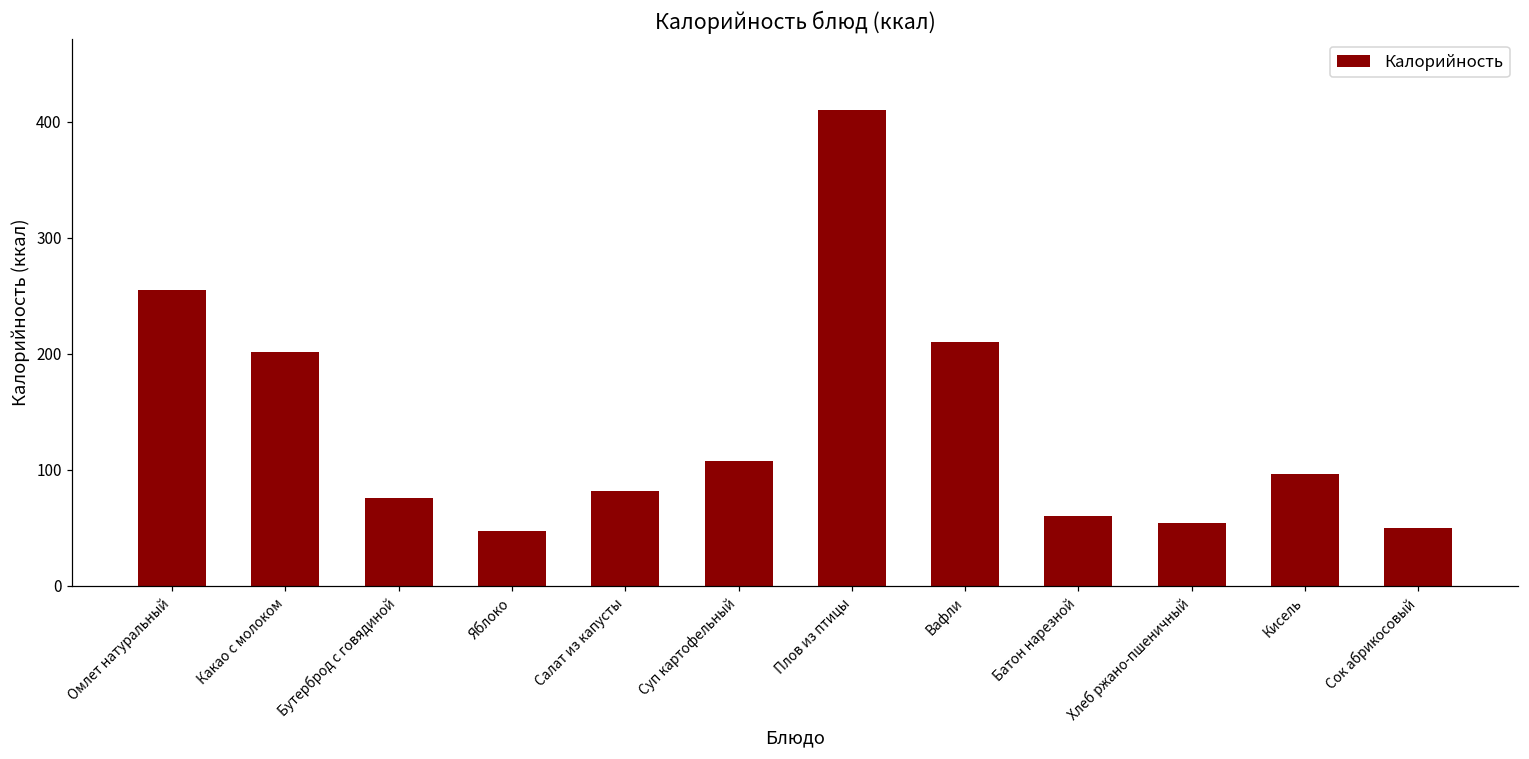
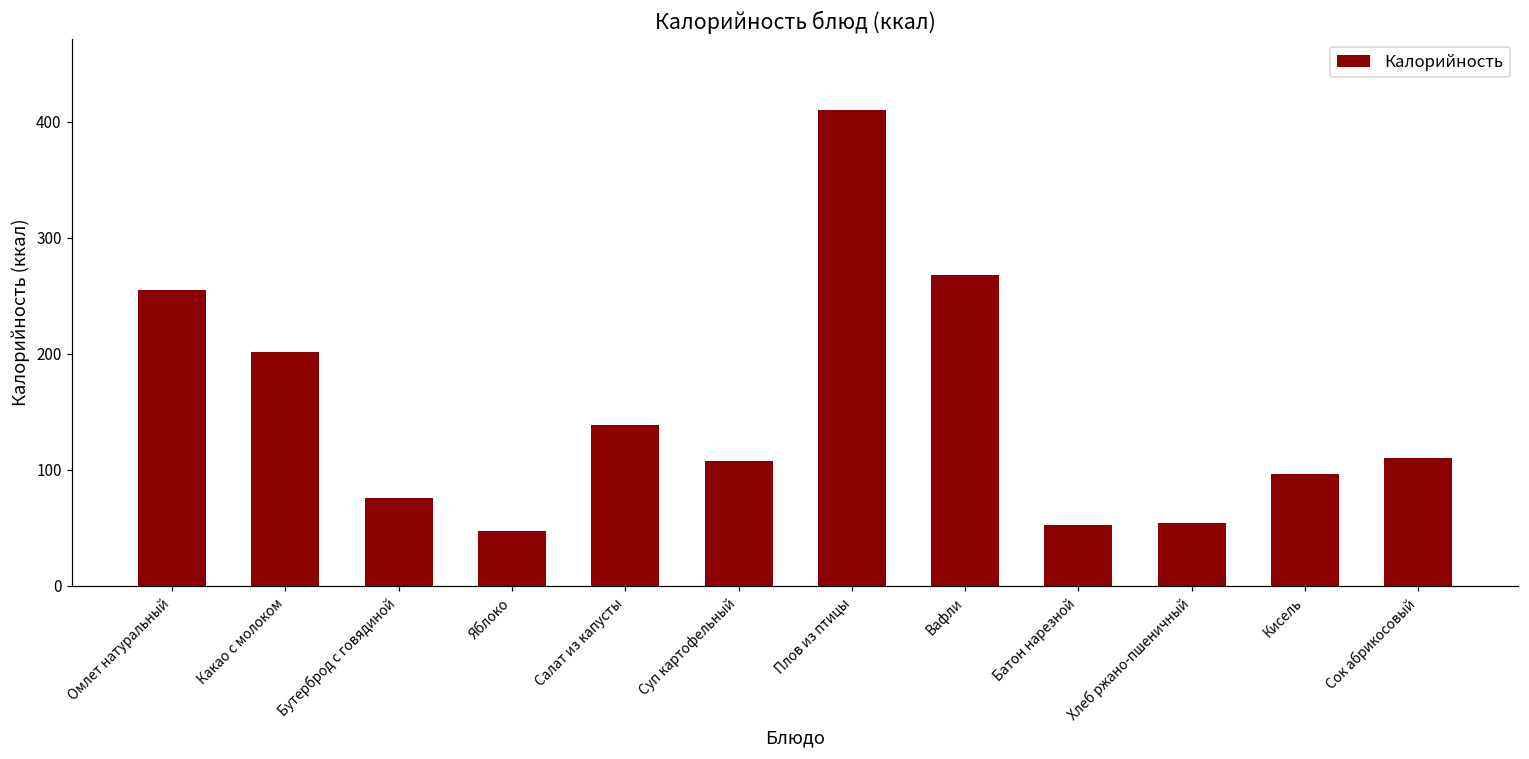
Салат из капусты: 82 -> 139
Вафли: 210 -> 268
Батон нарезной: 61 -> 52
Сок абрикосовый: 50 -> 110
